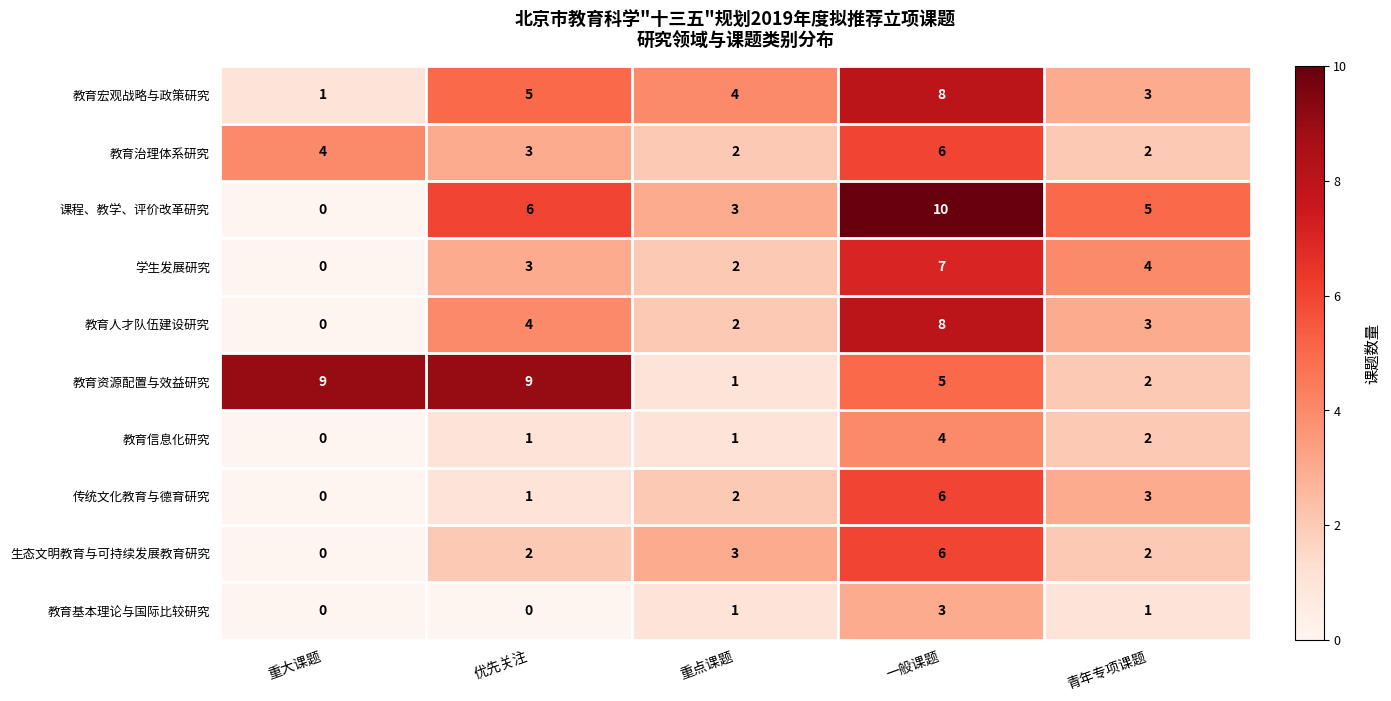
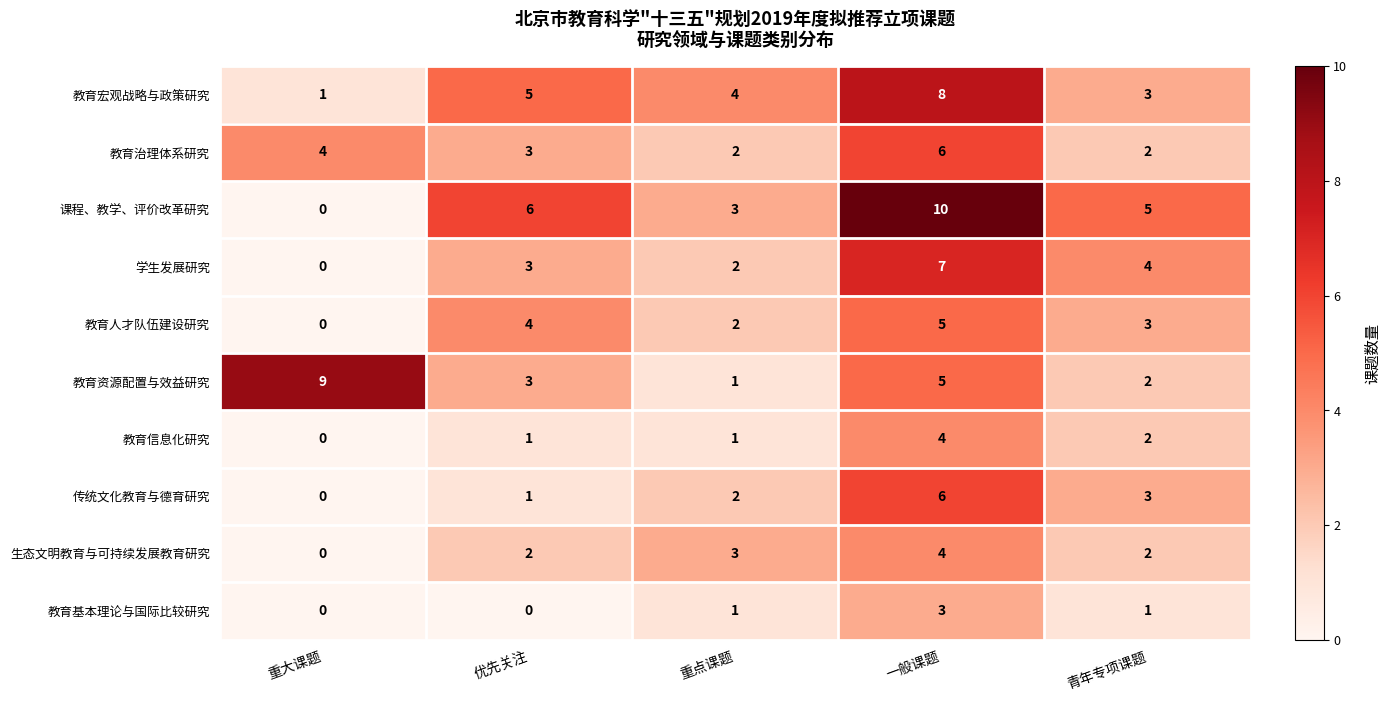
教育人才队伍建设研究, 一般课题: 8 -> 5
教育资源配置与效益研究, 优先关注: 9 -> 3
生态文明教育与可持续发展教育研究, 一般课题: 6 -> 4
